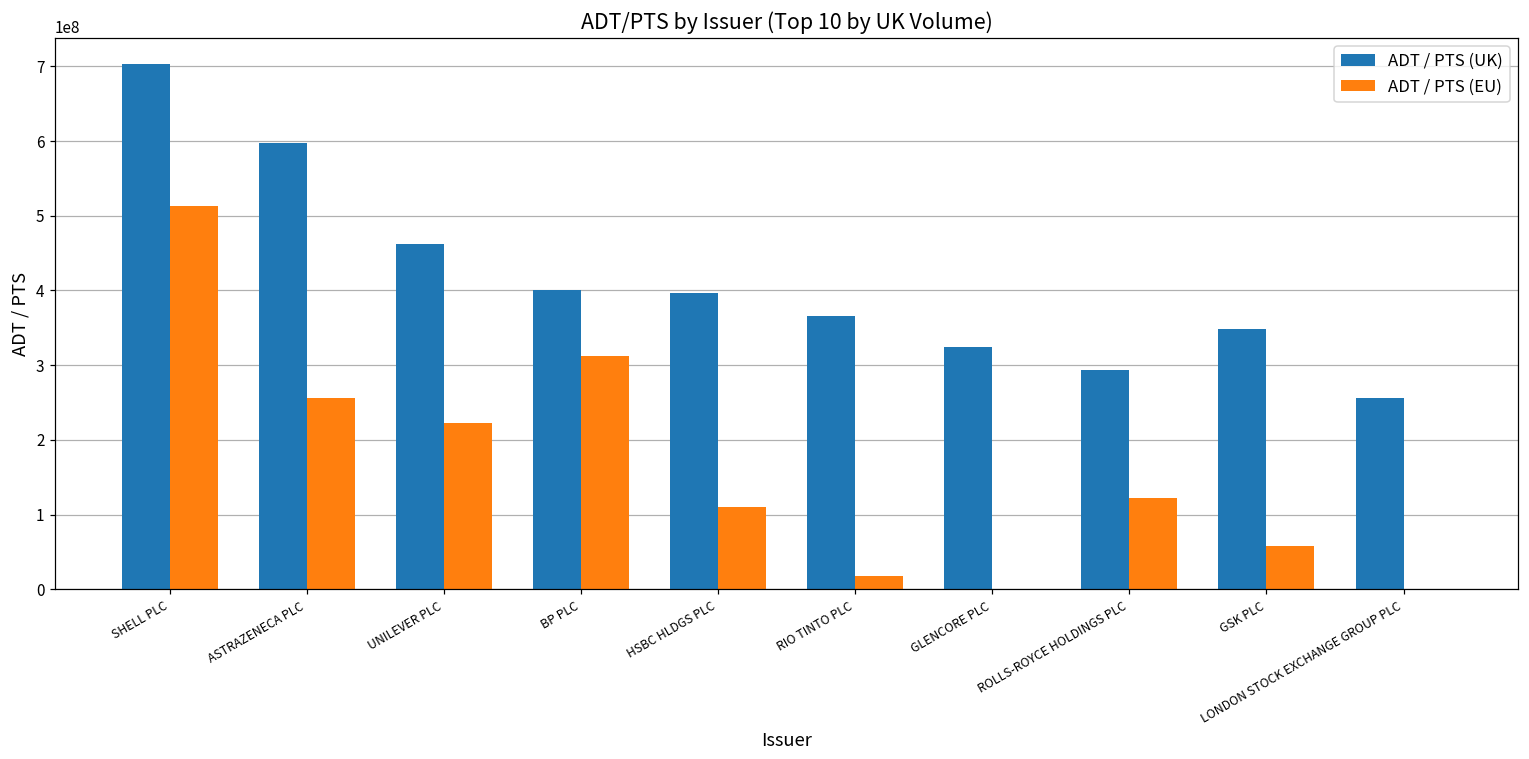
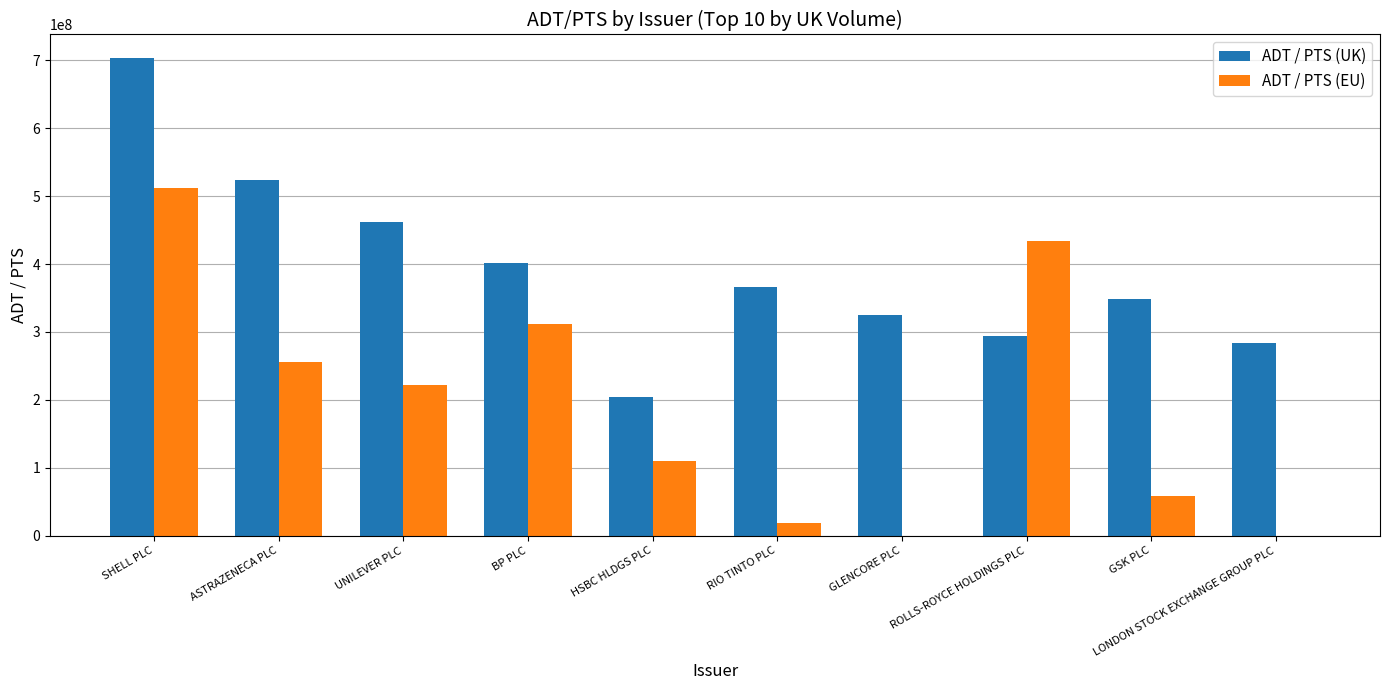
ADT / PTS (UK), ASTRAZENECA PLC: 600000000 -> 520000000
ADT / PTS (UK), HSBC HLDGS PLC: 400000000 -> 200000000
ADT / PTS (EU), ROLLS-ROYCE HOLDINGS PLC: 120000000 -> 430000000
ADT / PTS (UK), LONDON STOCK EXCHANGE GROUP PLC: 260000000 -> 280000000
